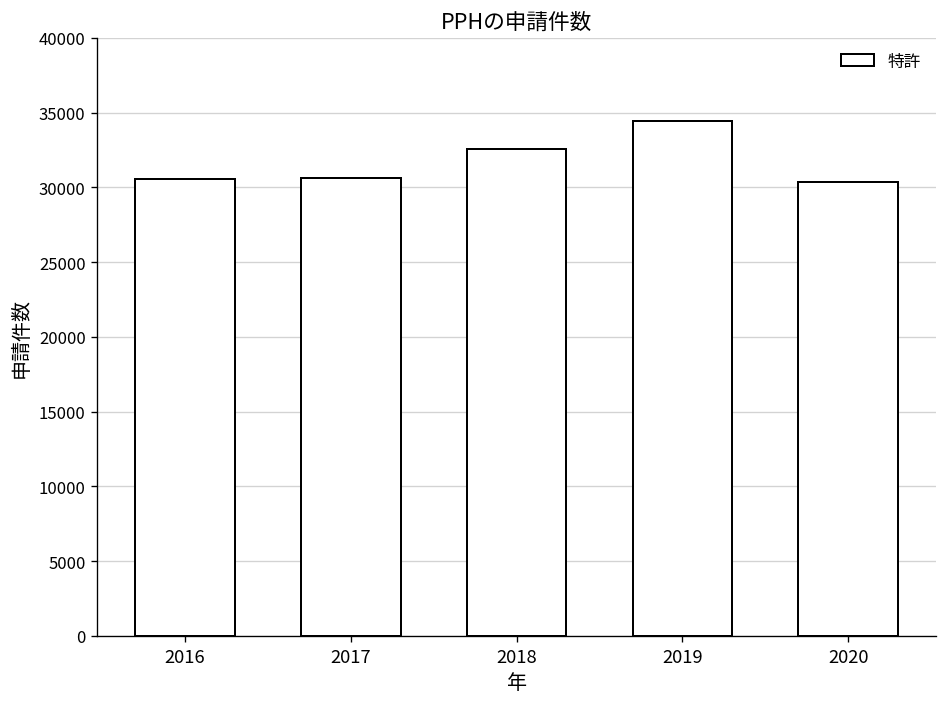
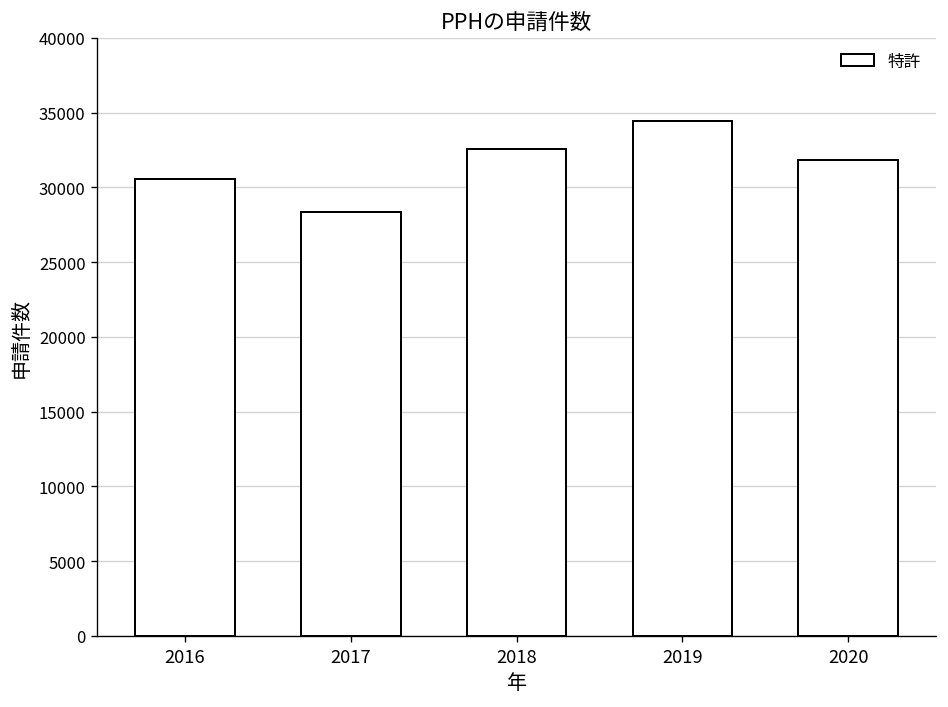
2017: 30600 -> 28400
2020: 30400 -> 31800
